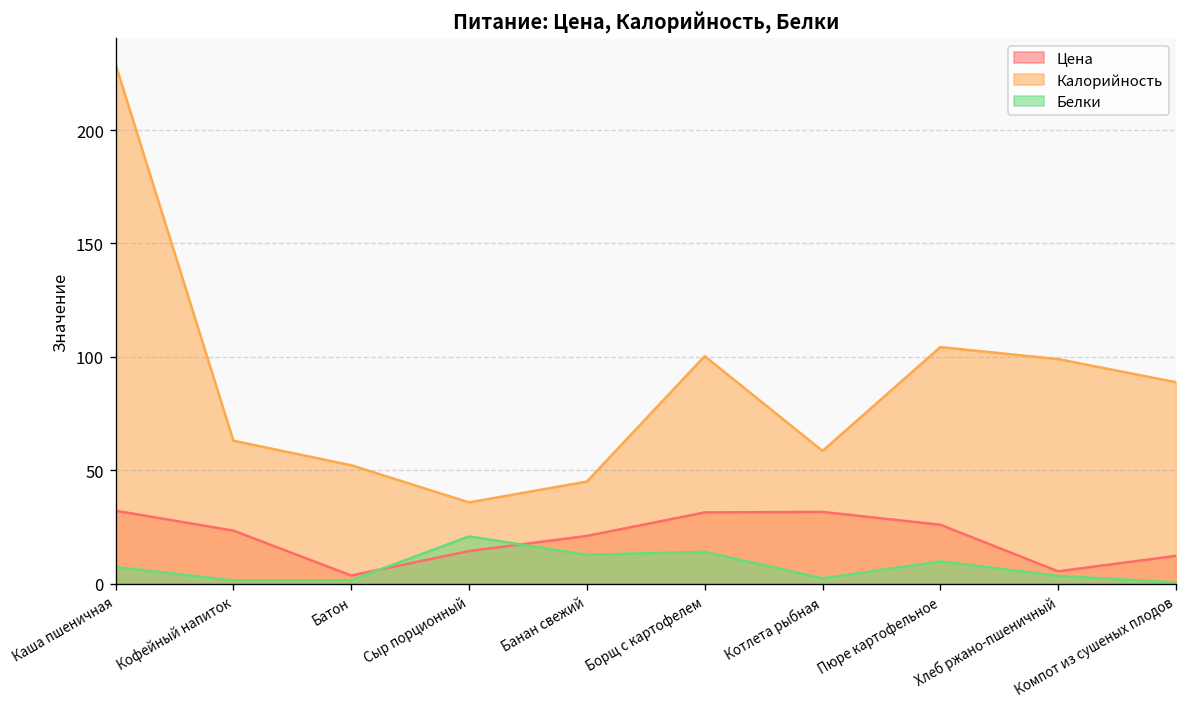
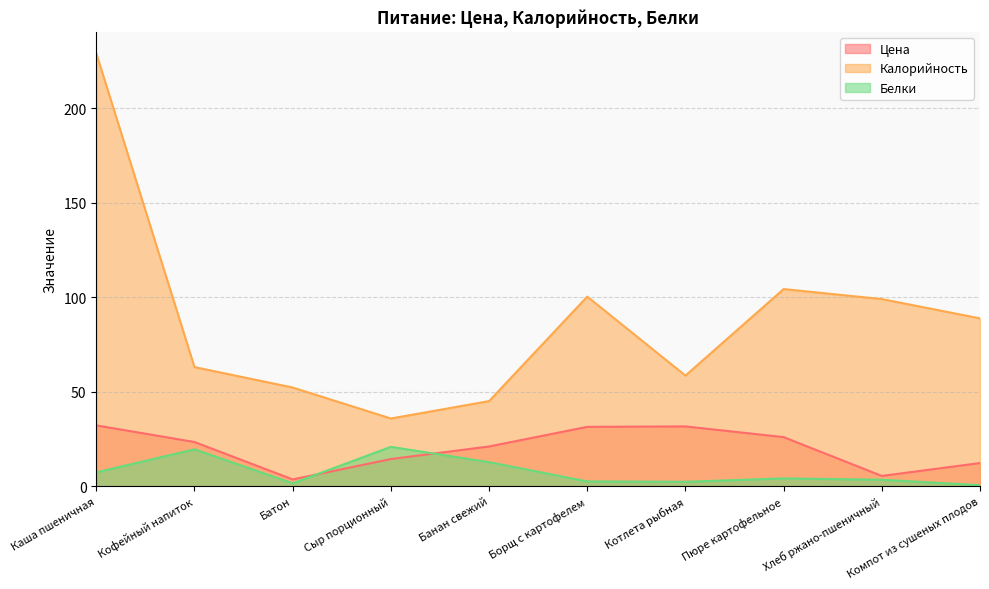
Белки, Кофейный напиток: 1 -> 20
Белки, Борщ с картофелем: 14 -> 3
Белки, Пюре картофельное: 10 -> 4
